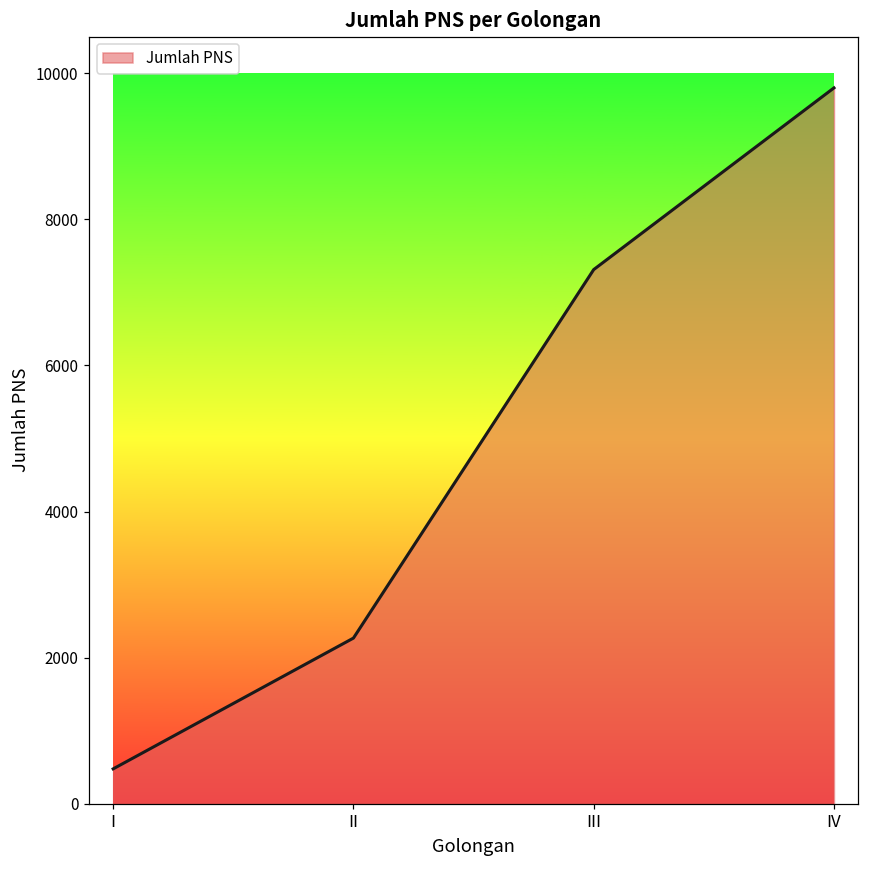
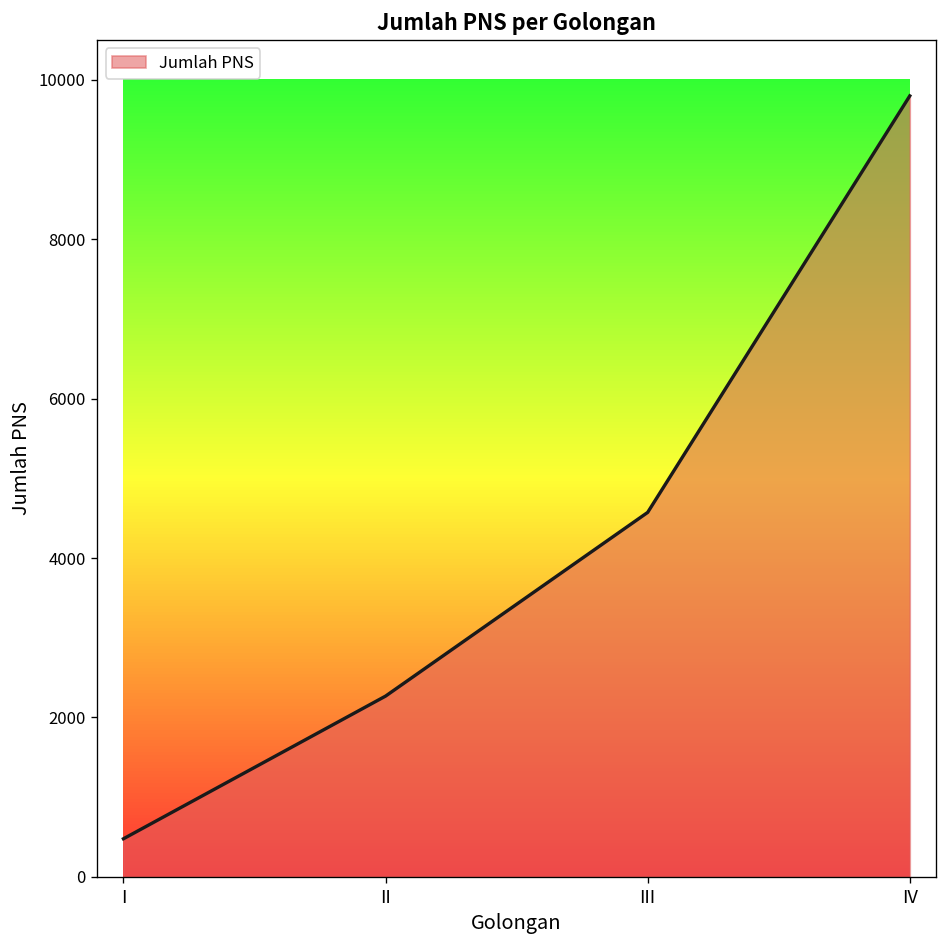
III: 7300 -> 4600
